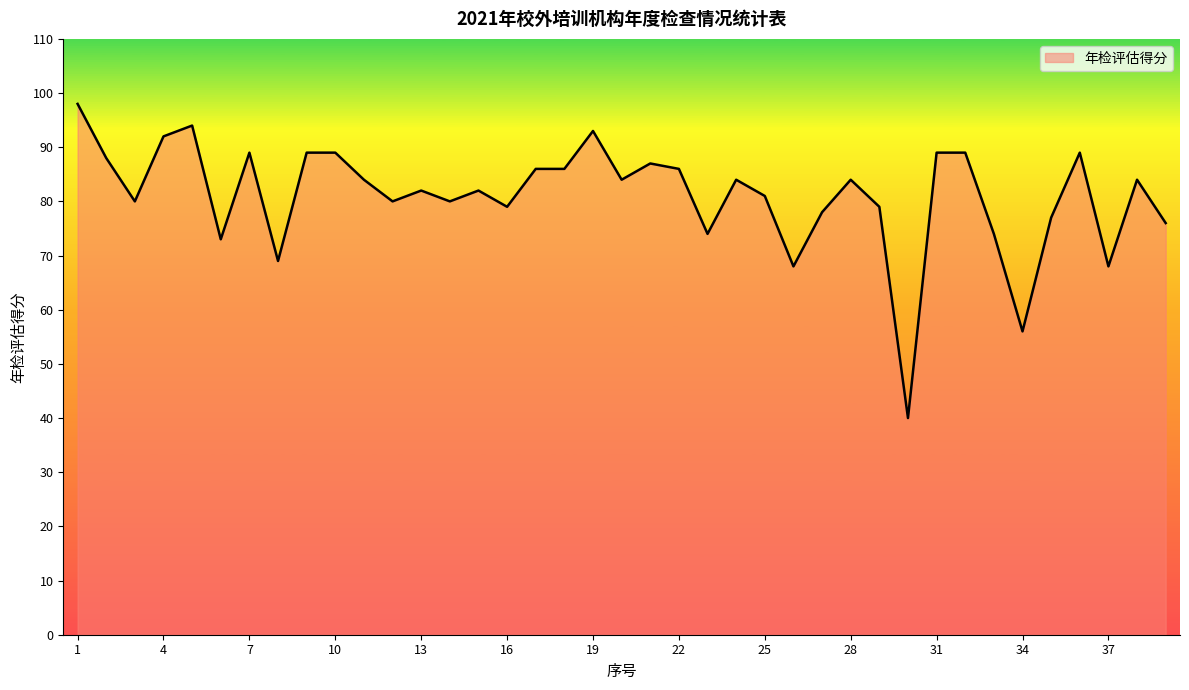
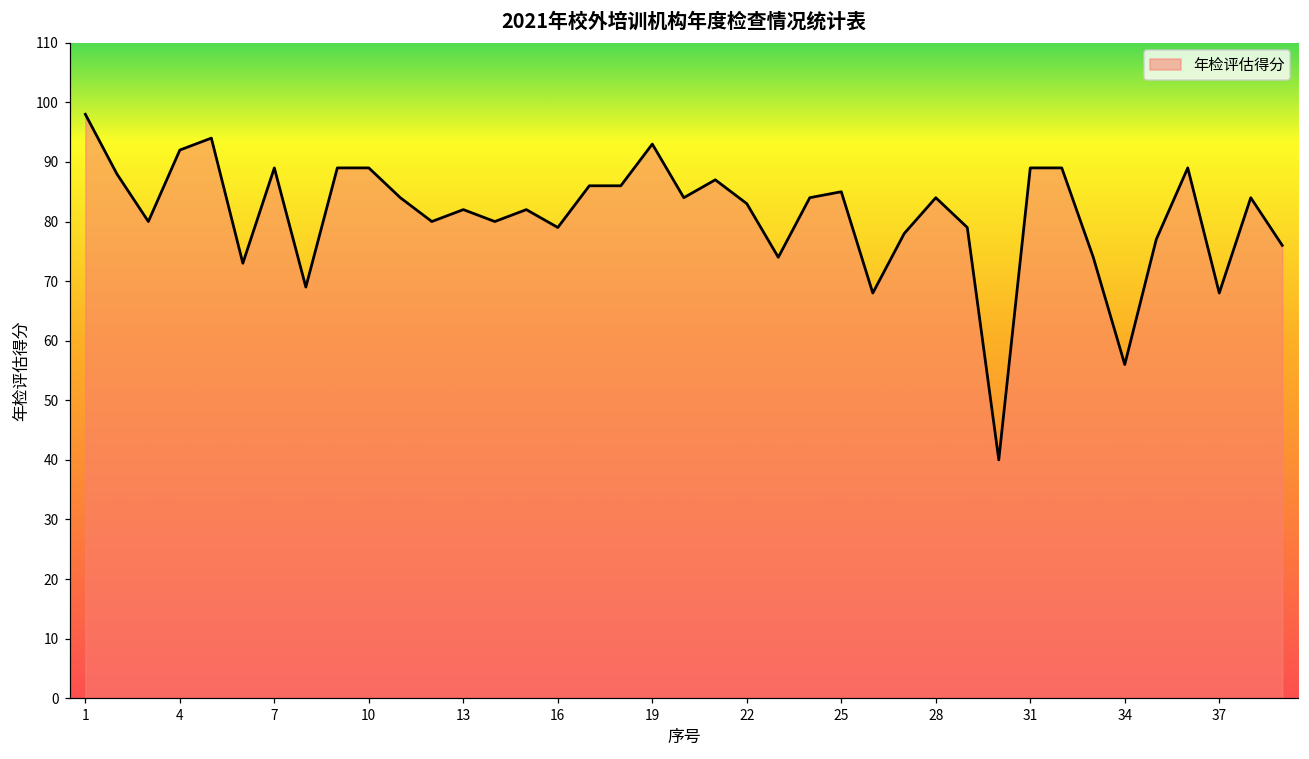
22: 86 -> 83
25: 81 -> 85
